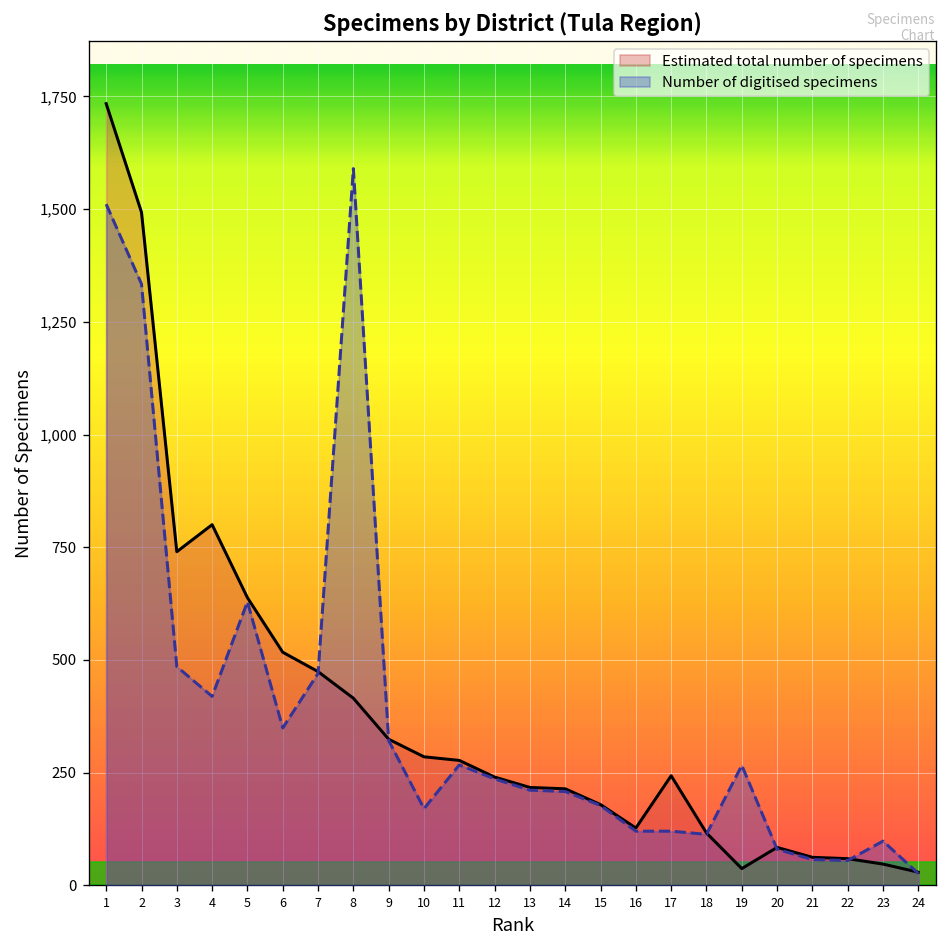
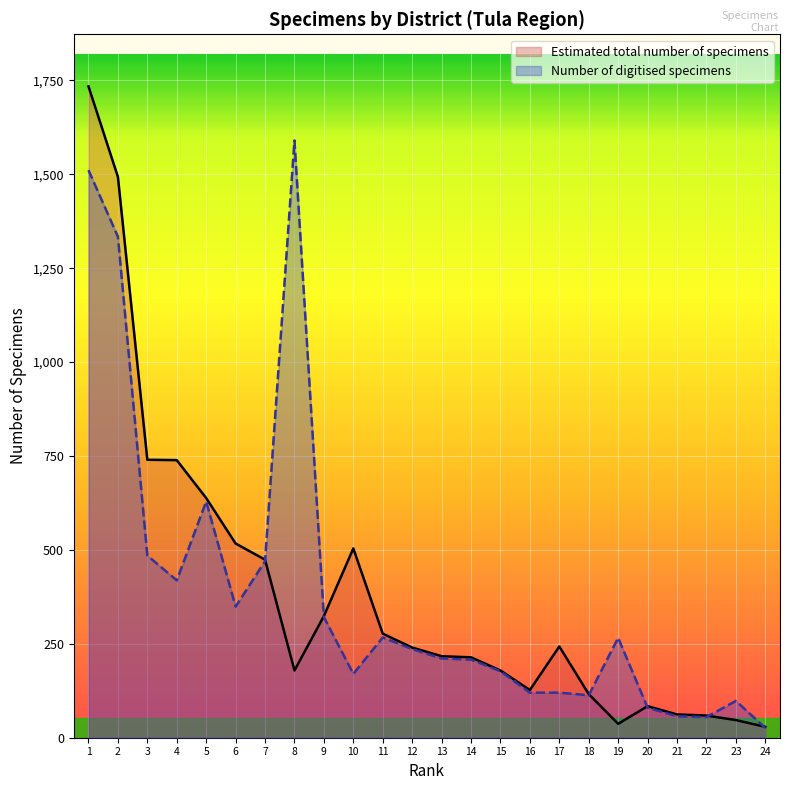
Estimated total number of specimens, 4: 800 -> 740
Estimated total number of specimens, 8: 420 -> 180
Estimated total number of specimens, 10: 290 -> 500
